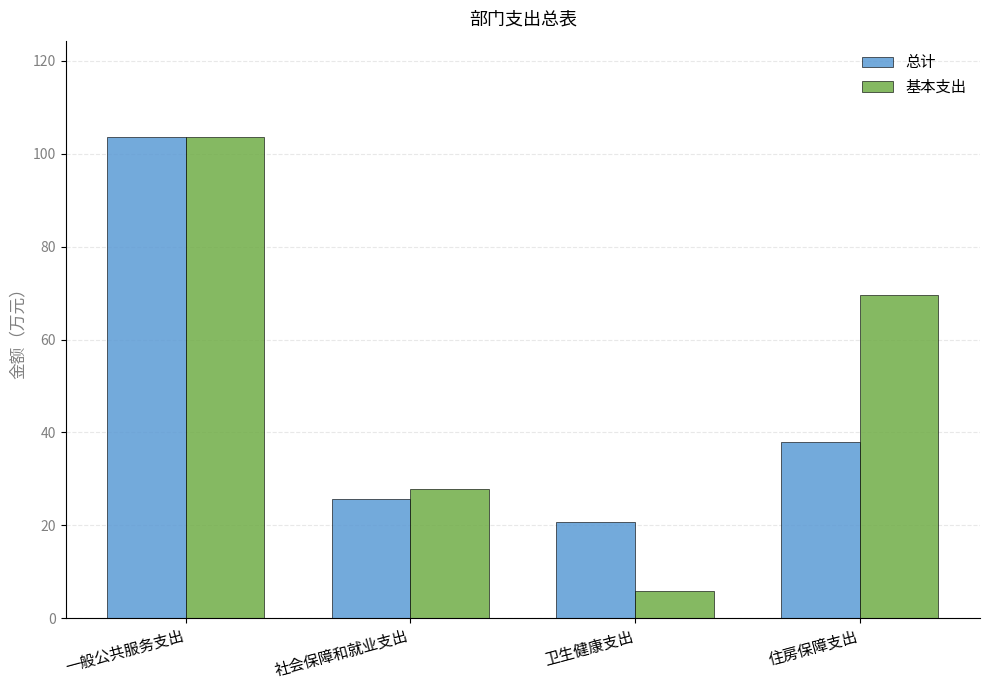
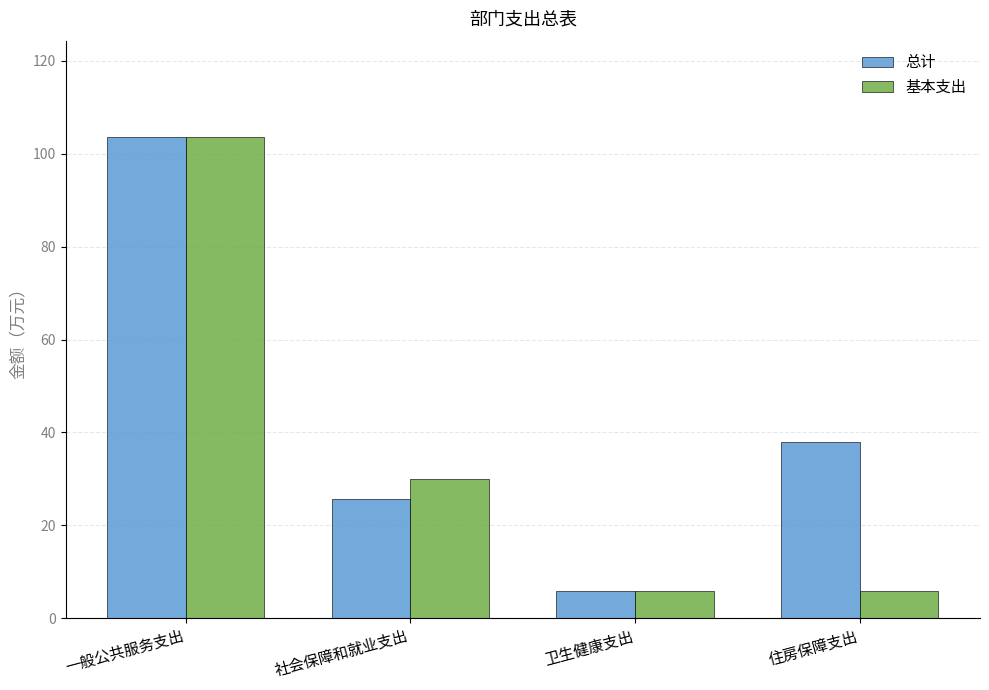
基本支出, 社会保障和就业支出: 28 -> 30
总计, 卫生健康支出: 21 -> 6
基本支出, 住房保障支出: 70 -> 6
